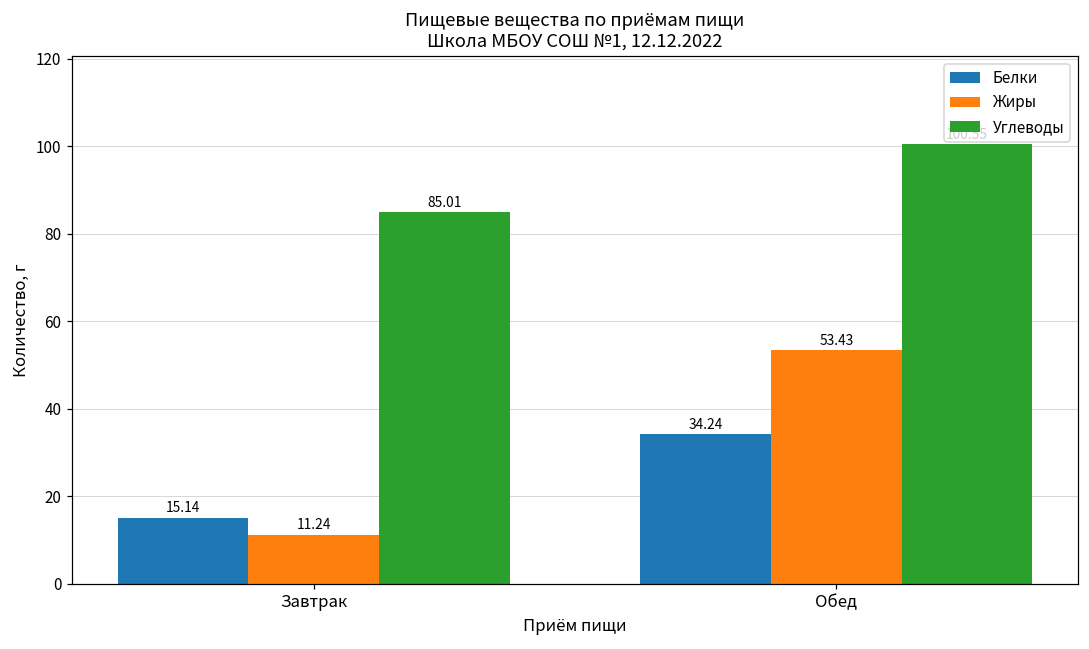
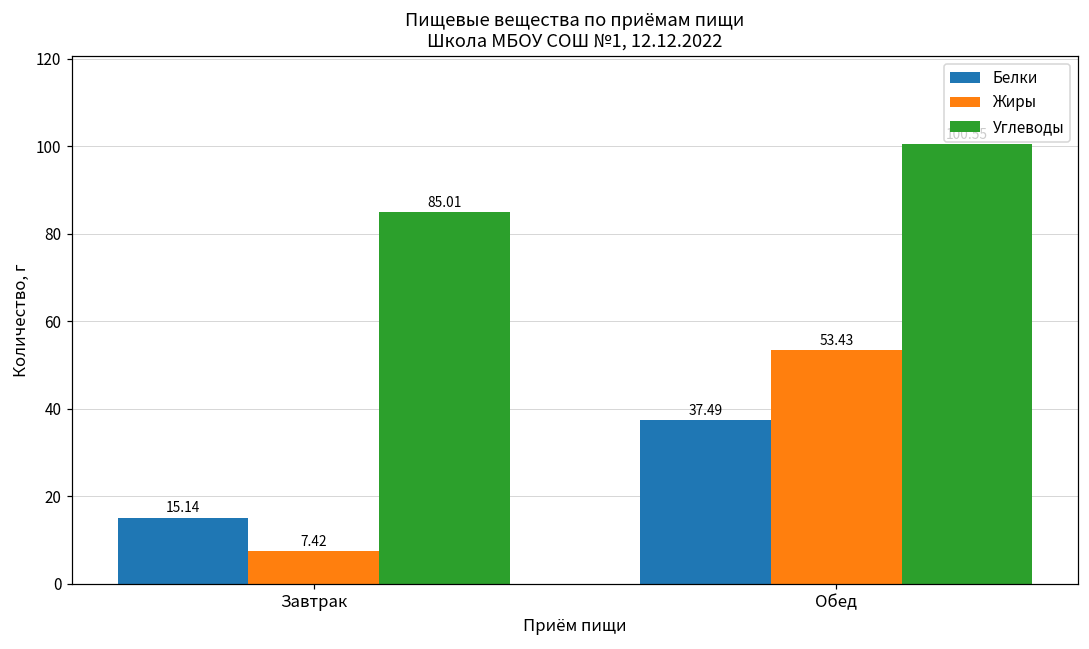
Жиры, Завтрак: 11.24 -> 7.42
Белки, Обед: 34.24 -> 37.49
